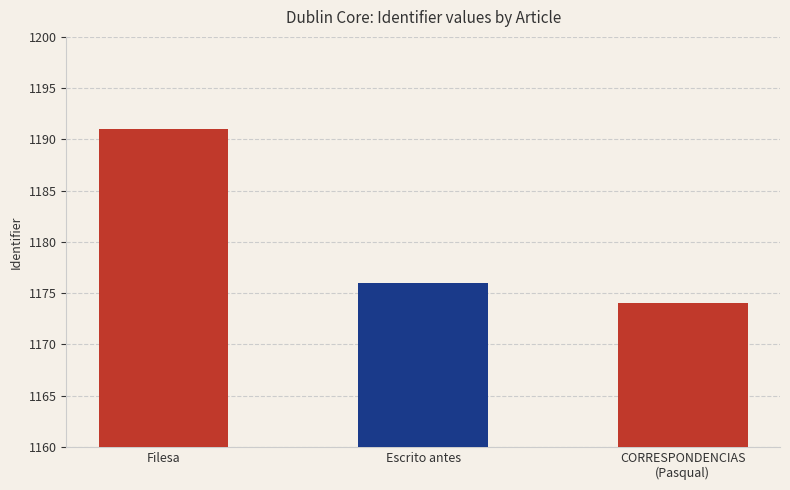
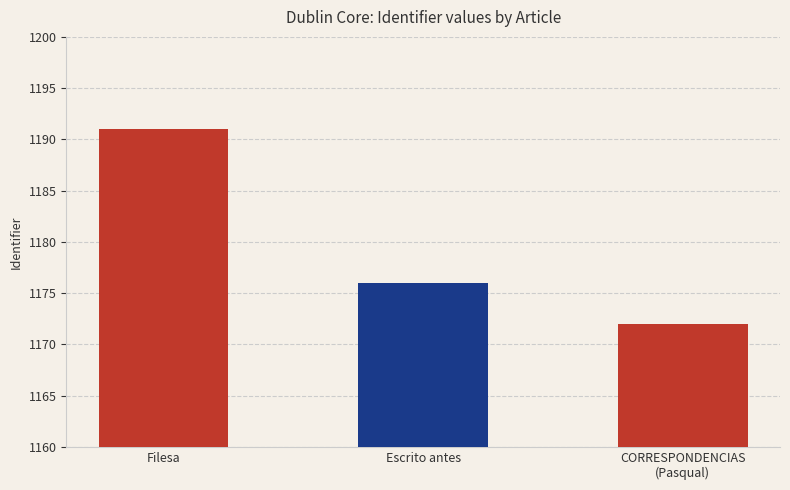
CORRESPONDENCIAS (Pasqual): 1174 -> 1172
